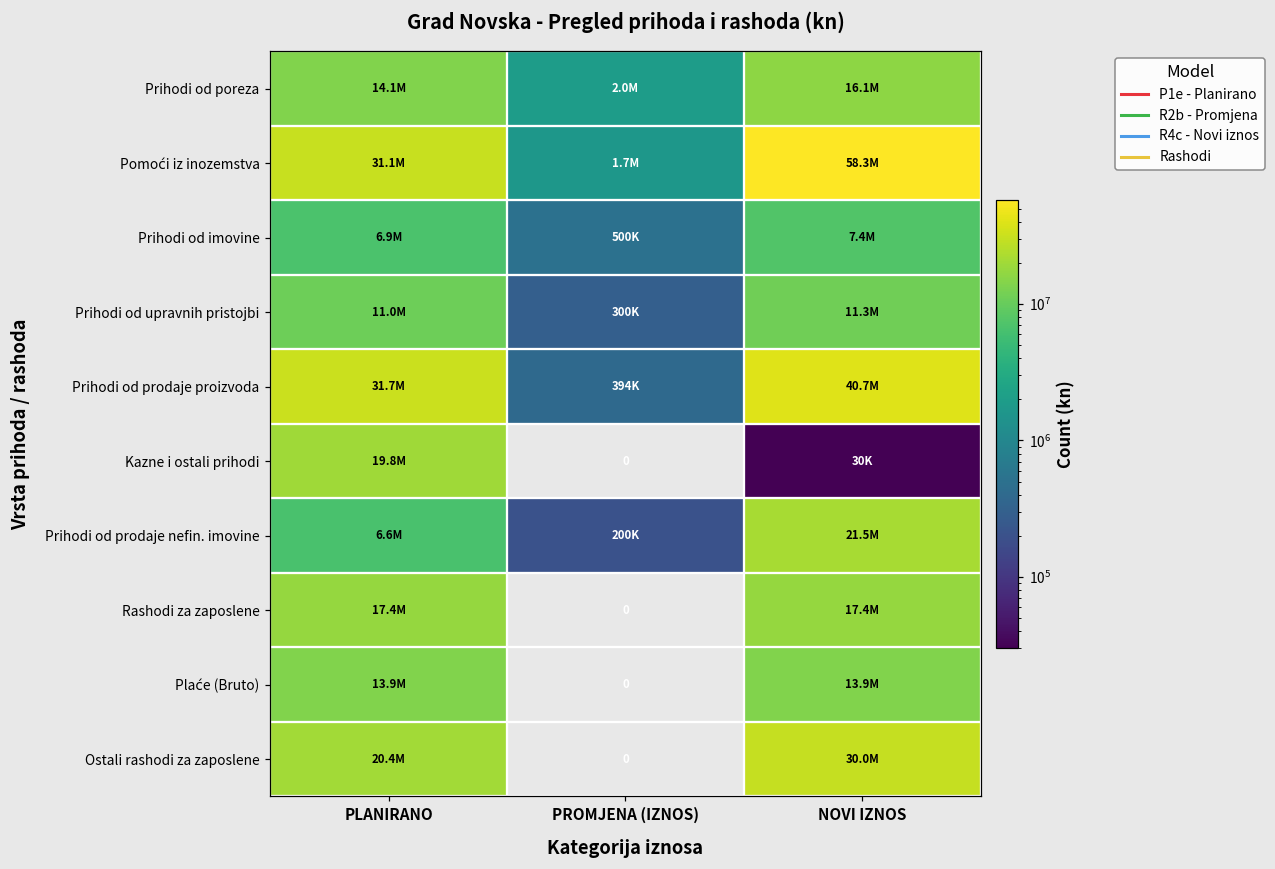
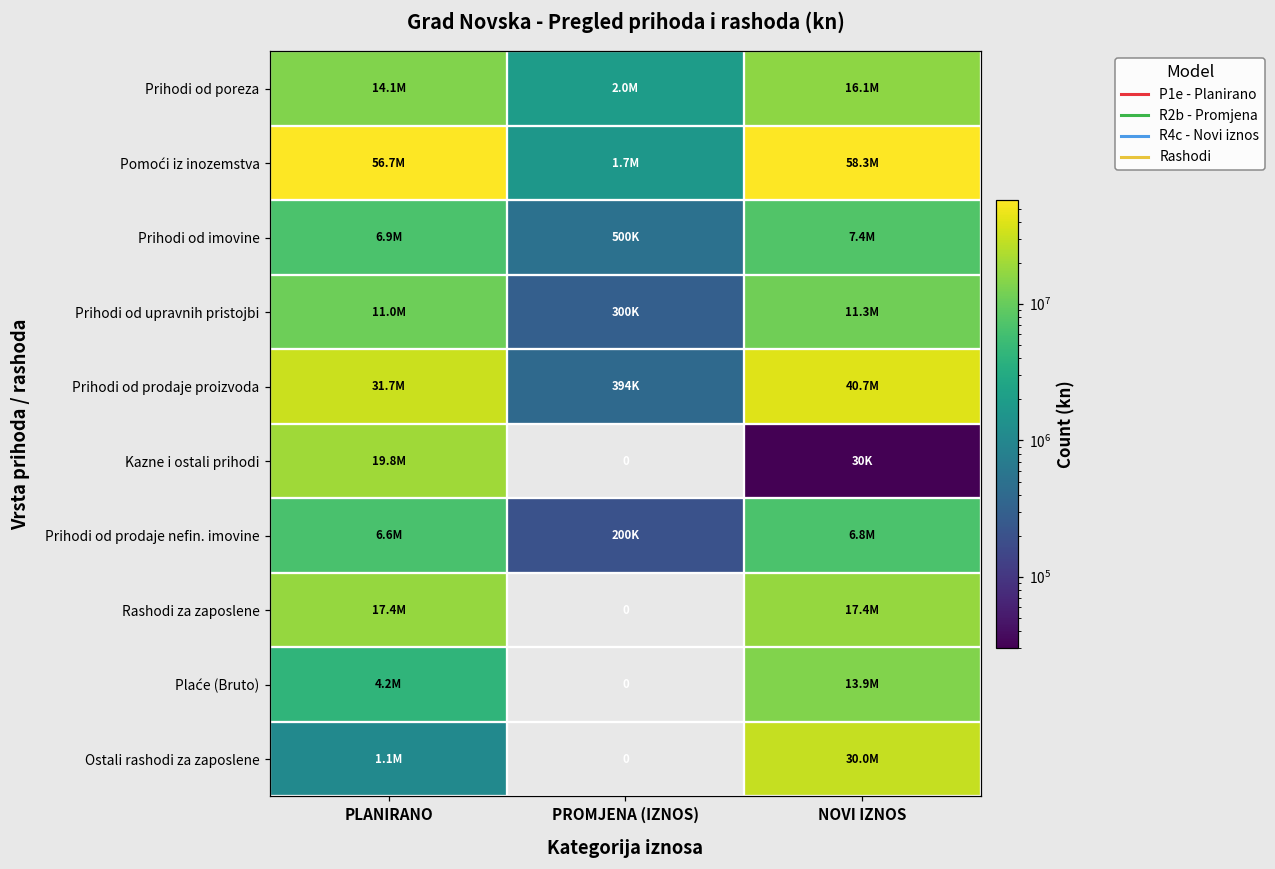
Pomoći iz inozemstva, PLANIRANO: 31.1M -> 56.7M
Prihodi od prodaje nefin. imovine, NOVI IZNOS: 21.5M -> 6.8M
Plaće (Bruto), PLANIRANO: 13.9M -> 4.2M
Ostali rashodi za zaposlene, PLANIRANO: 20.4M -> 1.1M
